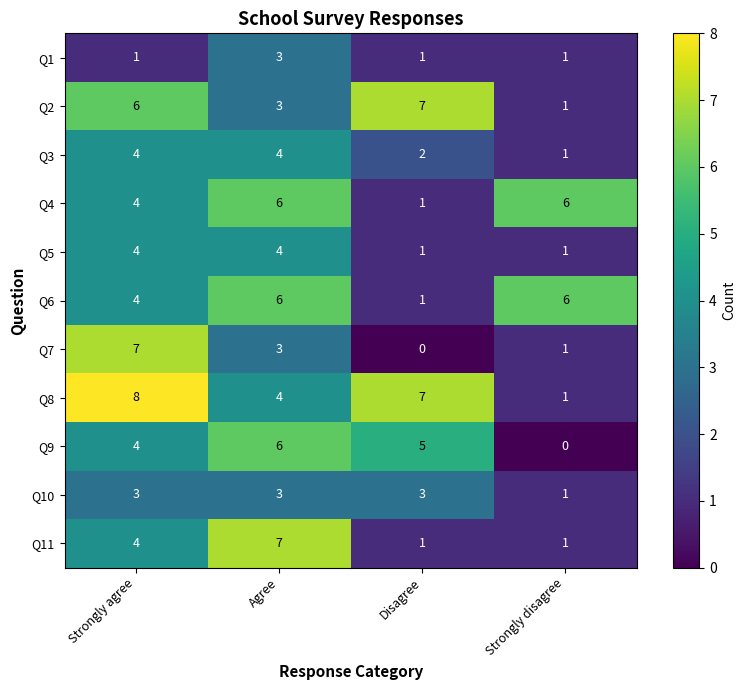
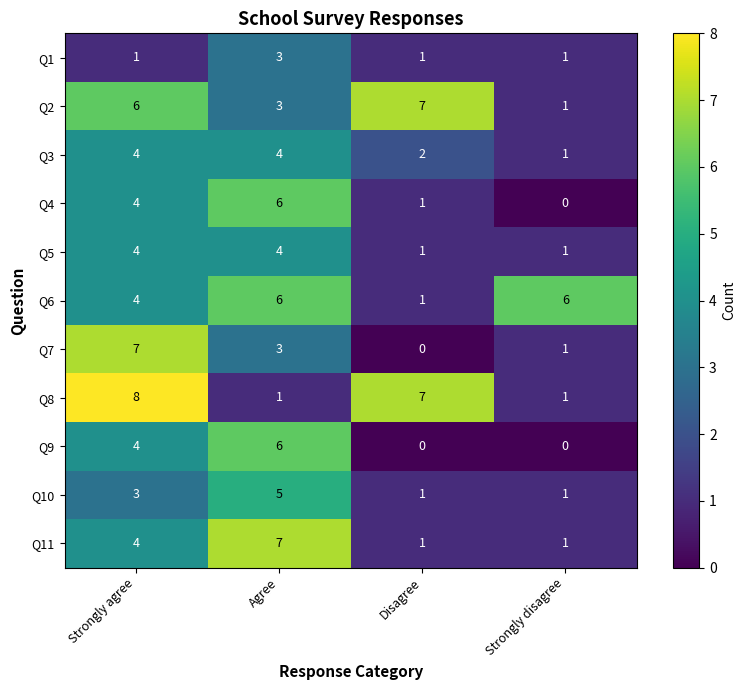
Q4, Strongly disagree: 6 -> 0
Q8, Agree: 4 -> 1
Q9, Disagree: 5 -> 0
Q10, Agree: 3 -> 5
Q10, Disagree: 3 -> 1
